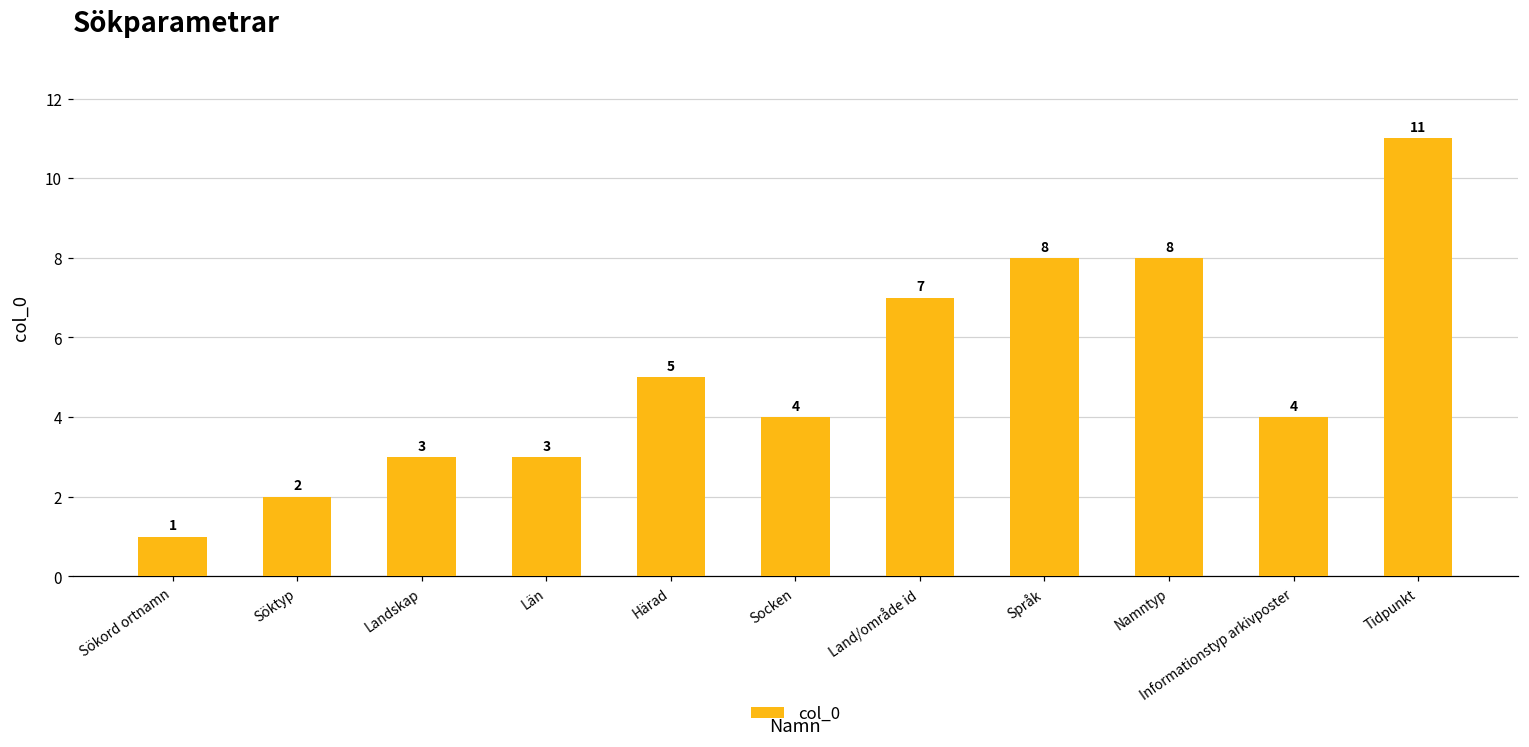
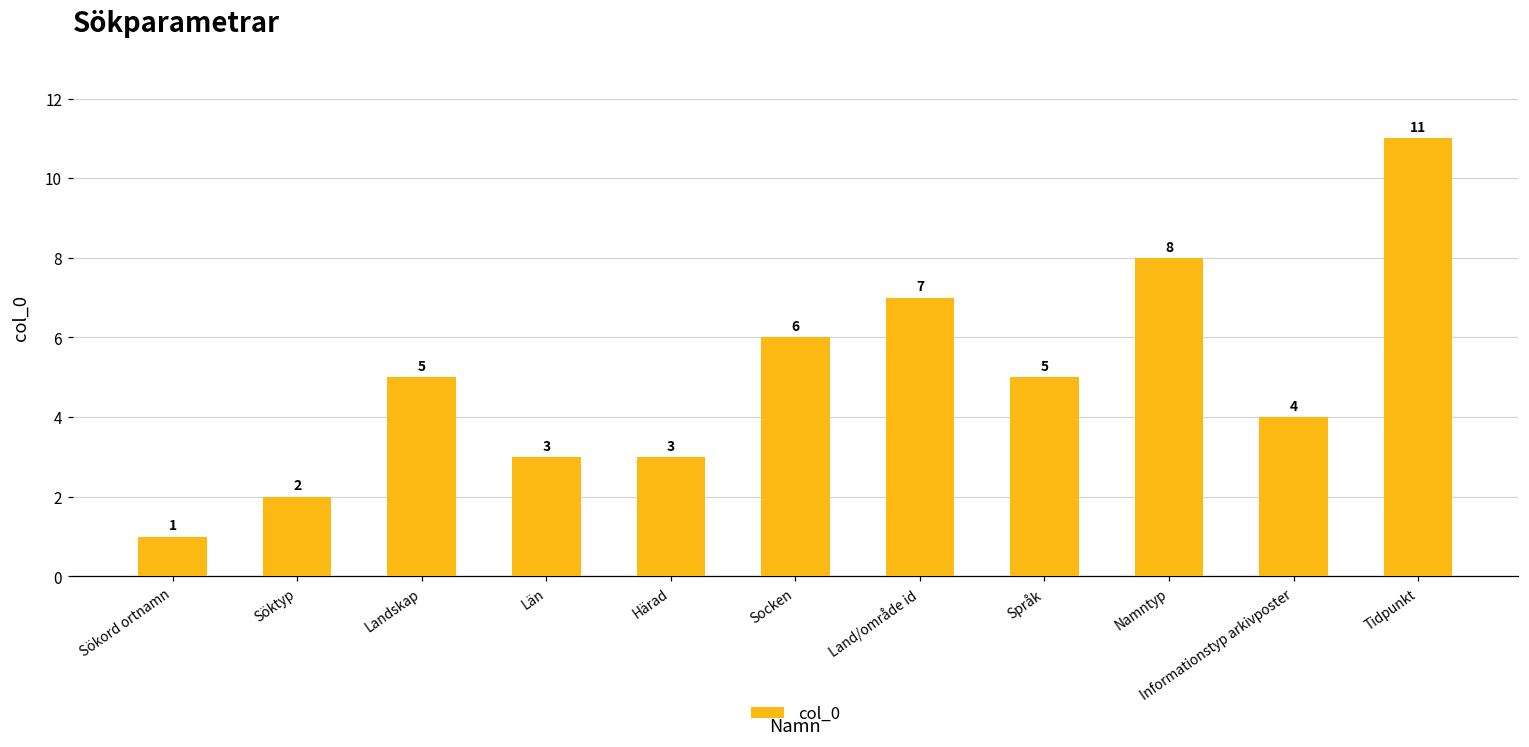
Landskap: 3 -> 5
Härad: 5 -> 3
Socken: 4 -> 6
Språk: 8 -> 5
